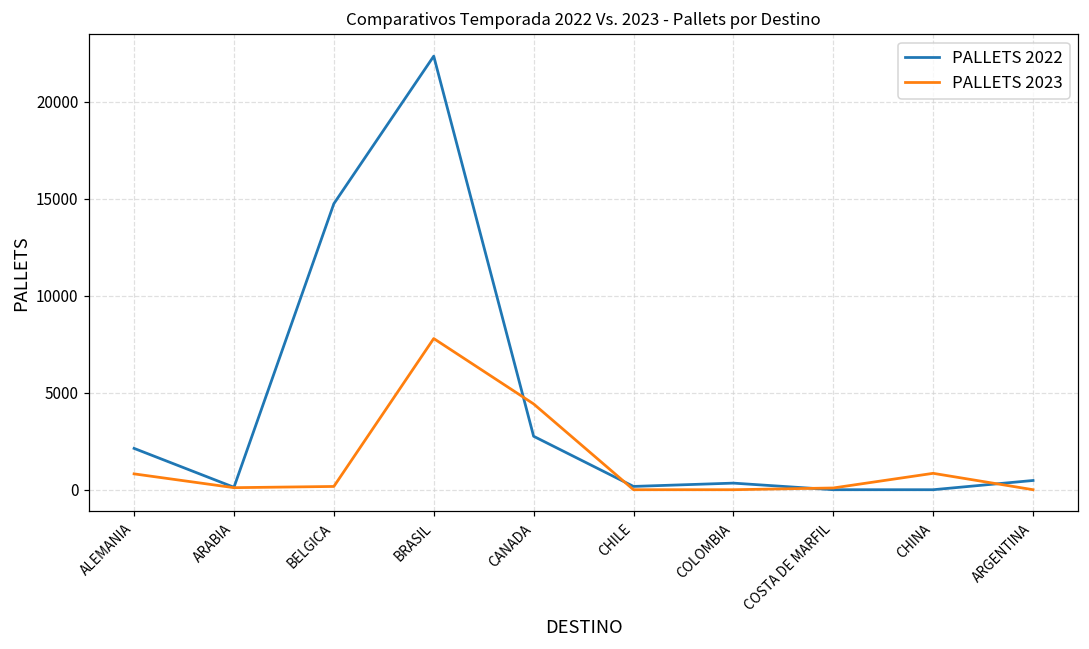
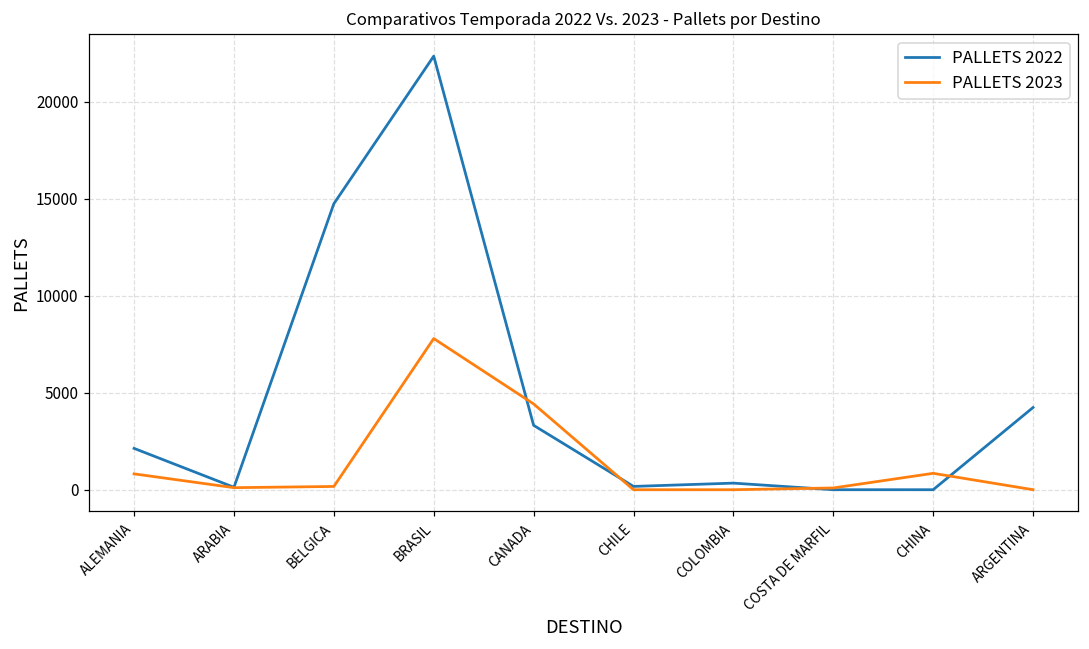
PALLETS 2022, CANADA: 2800 -> 3300
PALLETS 2022, ARGENTINA: 500 -> 4200
